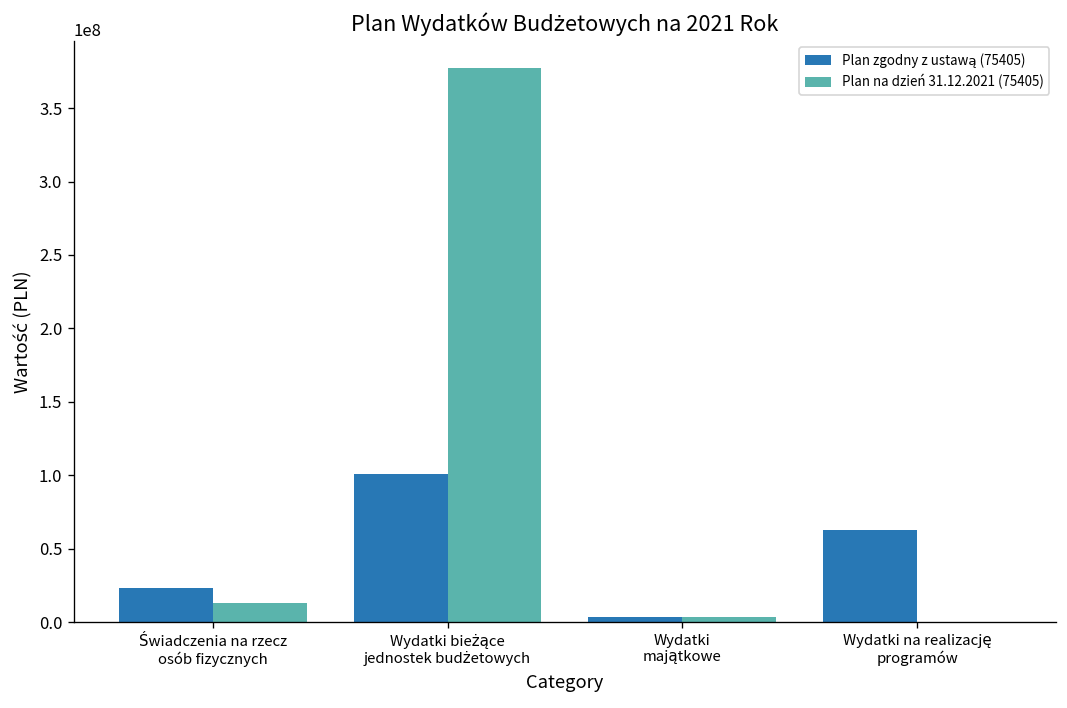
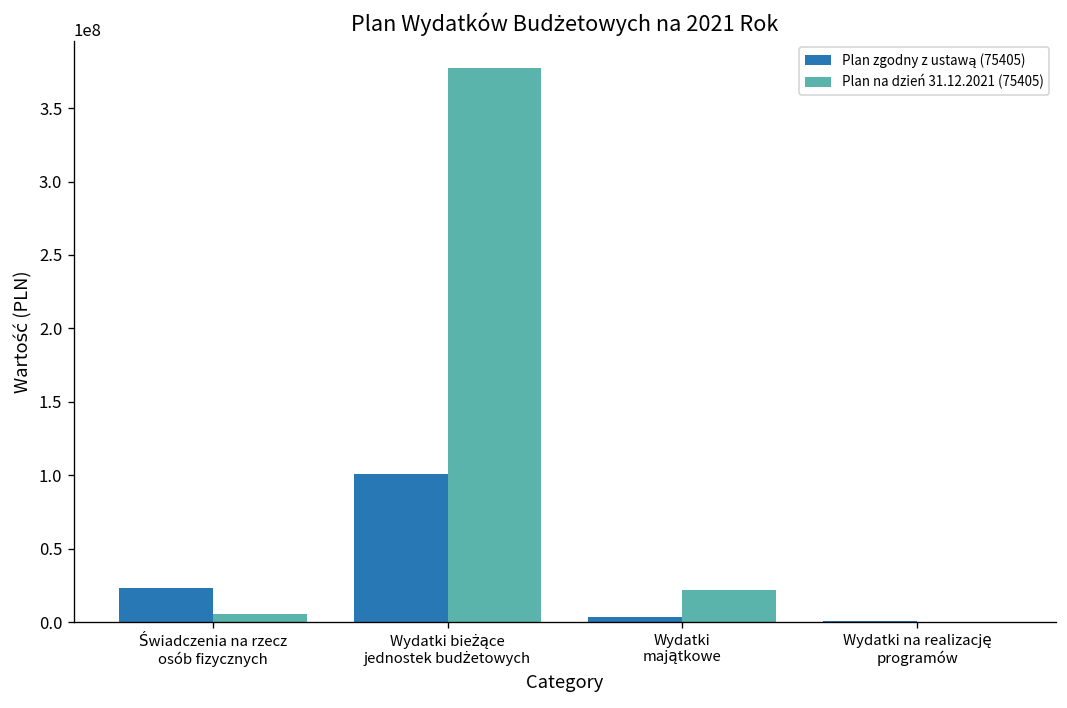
Plan na dzień 31.12.2021 (75405), Świadczenia na rzecz osób fizycznych: 13000000 -> 6000000
Plan na dzień 31.12.2021 (75405), Wydatki majątkowe: 4000000 -> 22000000
Plan zgodny z ustawą (75405), Wydatki na realizację programów: 63000000 -> 1000000
